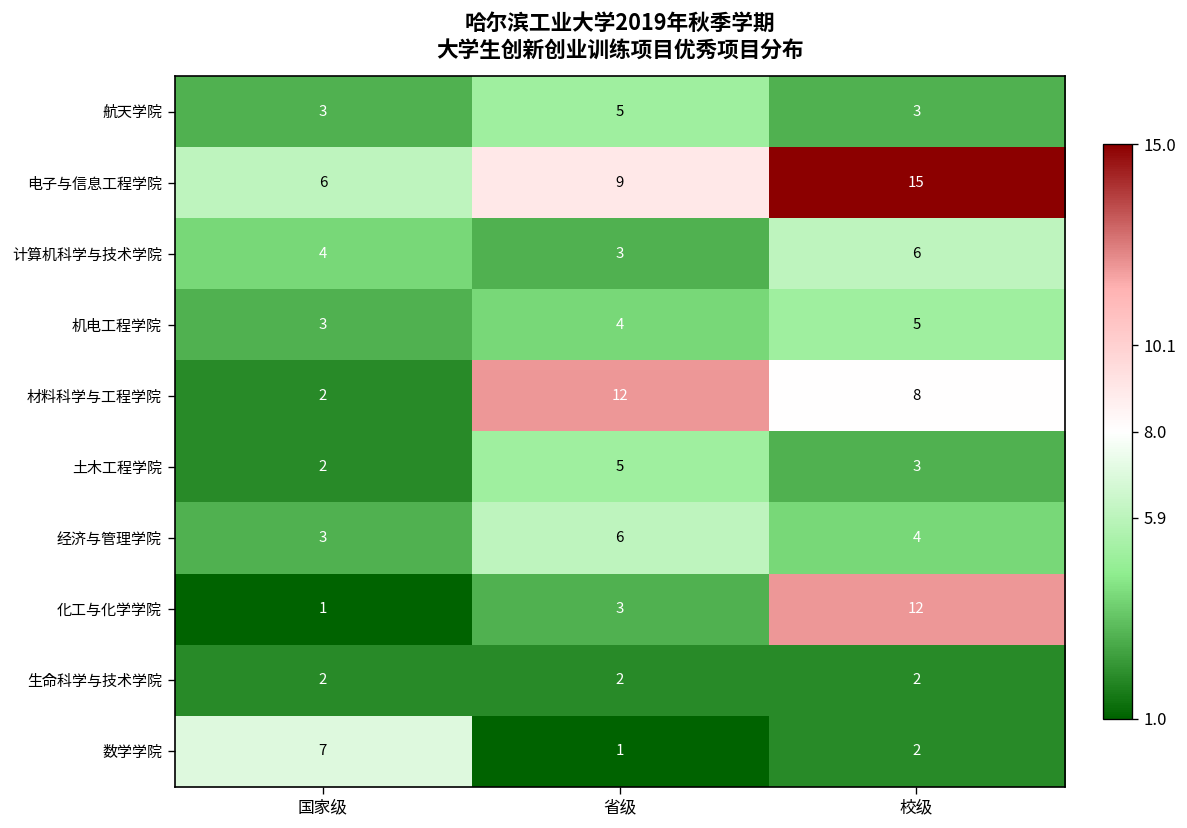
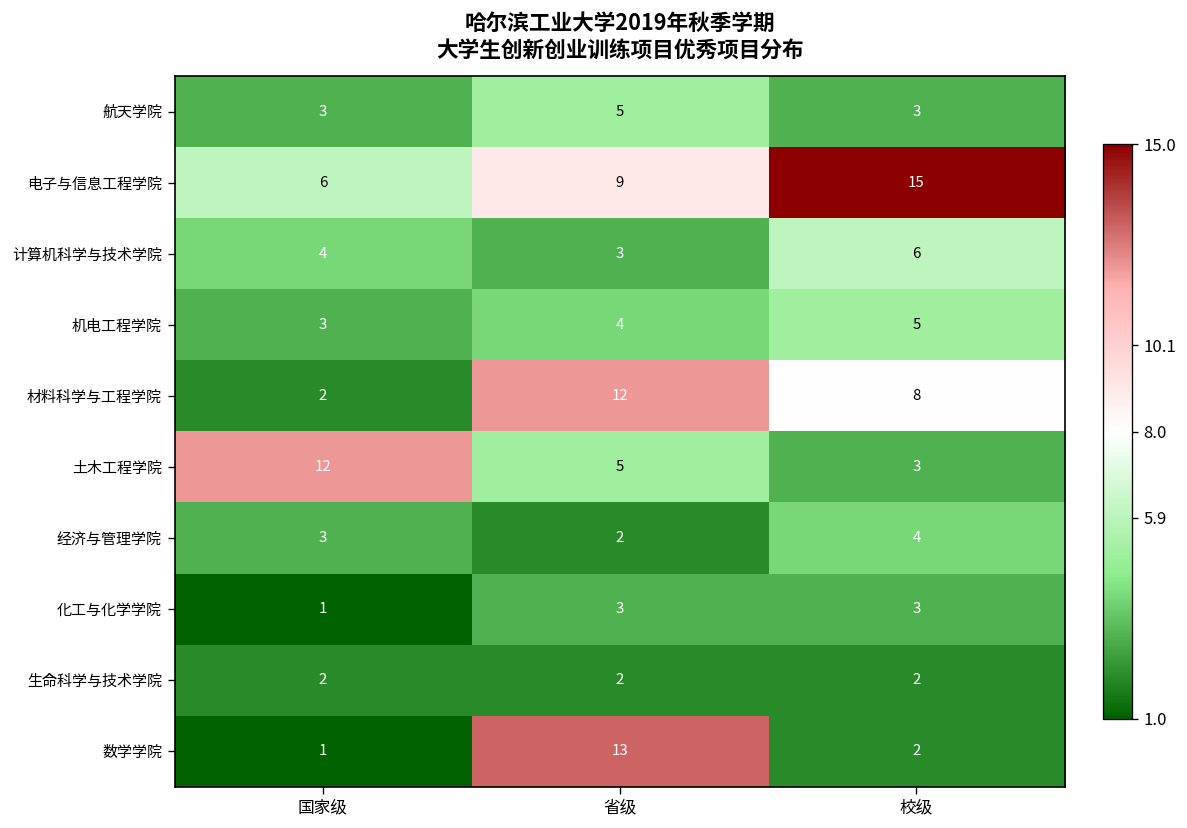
土木工程学院, 国家级: 2 -> 12
经济与管理学院, 省级: 6 -> 2
化工与化学学院, 校级: 12 -> 3
数学学院, 国家级: 7 -> 1
数学学院, 省级: 1 -> 13
